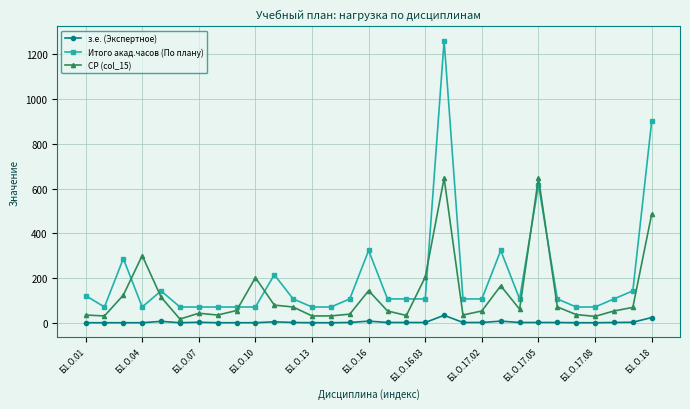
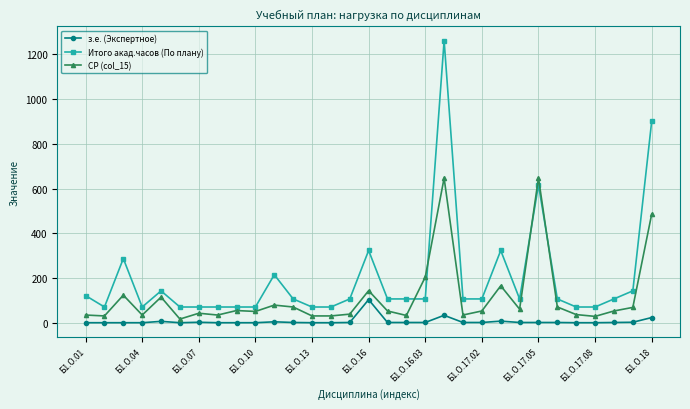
СР (col_15), Б1.О.04: 300 -> 40
СР (col_15), Б1.О.10: 200 -> 50
з.е. (Экспертное), Б1.О.16: 10 -> 110
